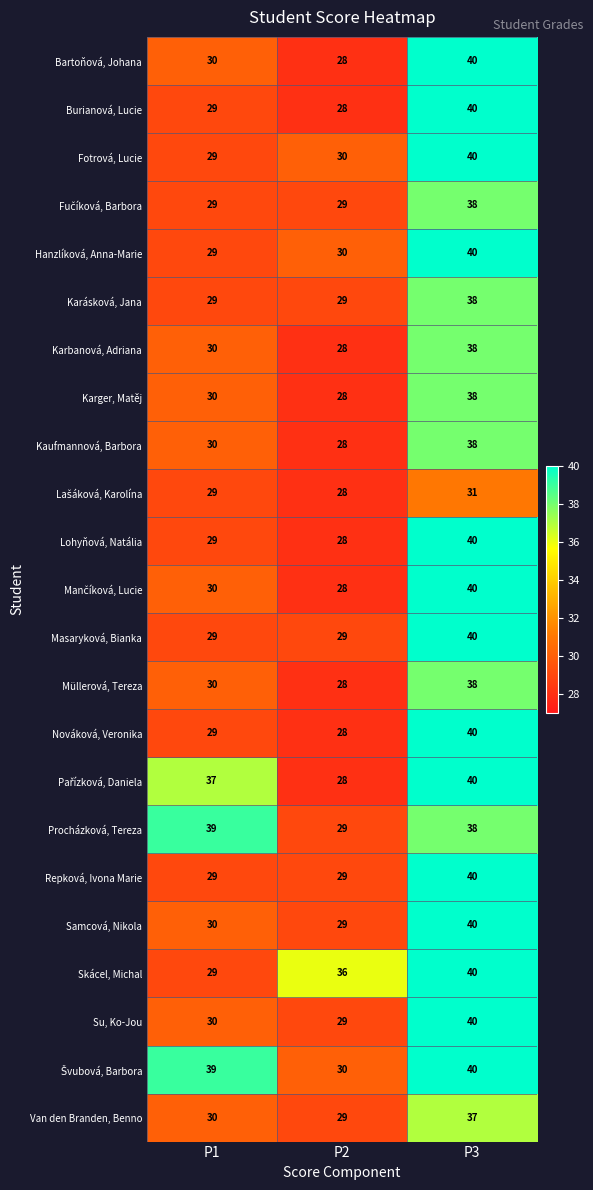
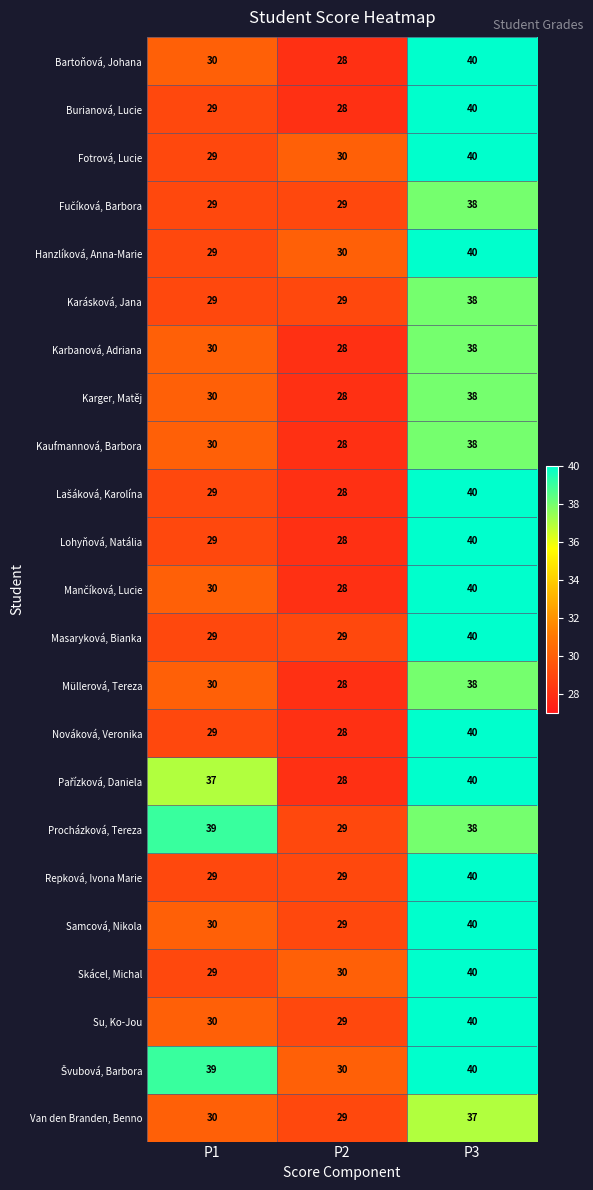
Lašáková, Karolína, P3: 31 -> 40
Skácel, Michal, P2: 36 -> 30
